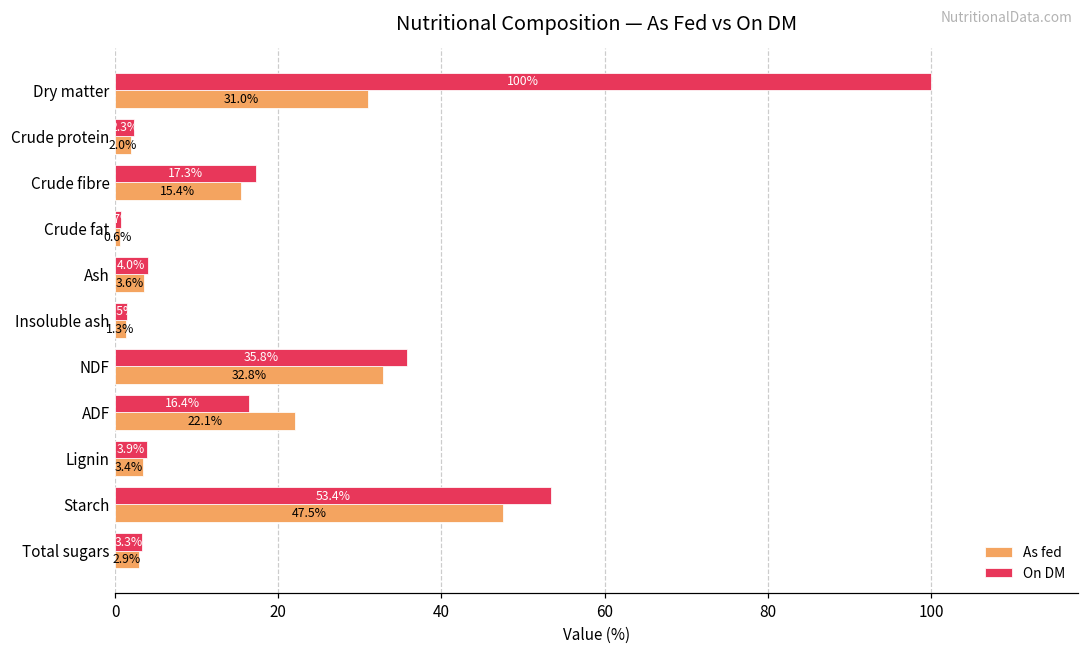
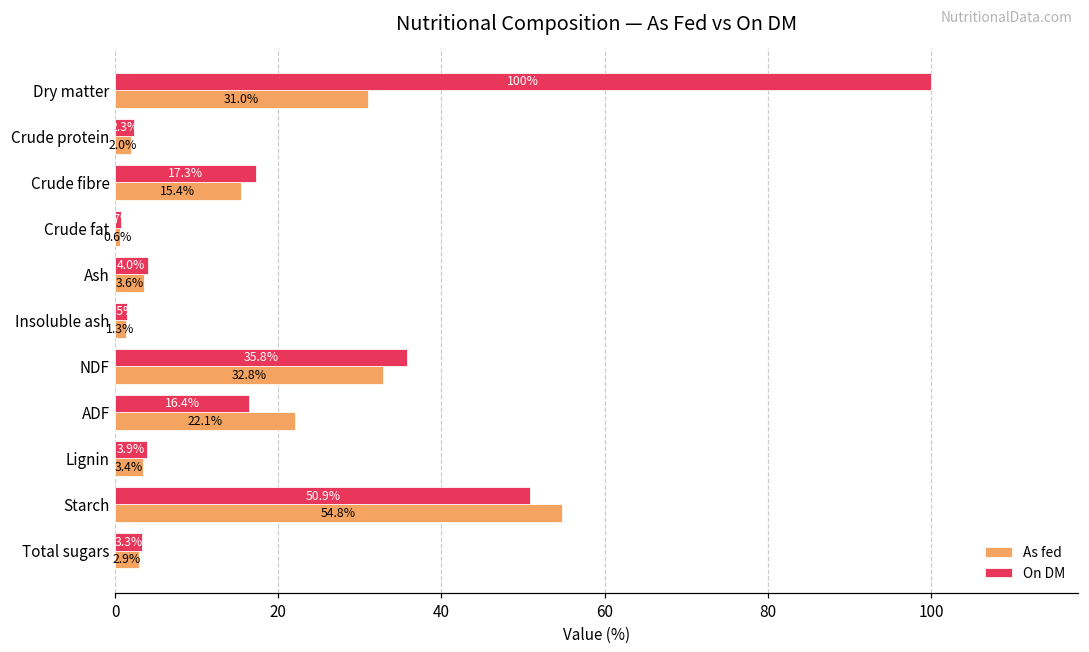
On DM, Starch: 53.4% -> 50.9%
As fed, Starch: 47.5% -> 54.8%
